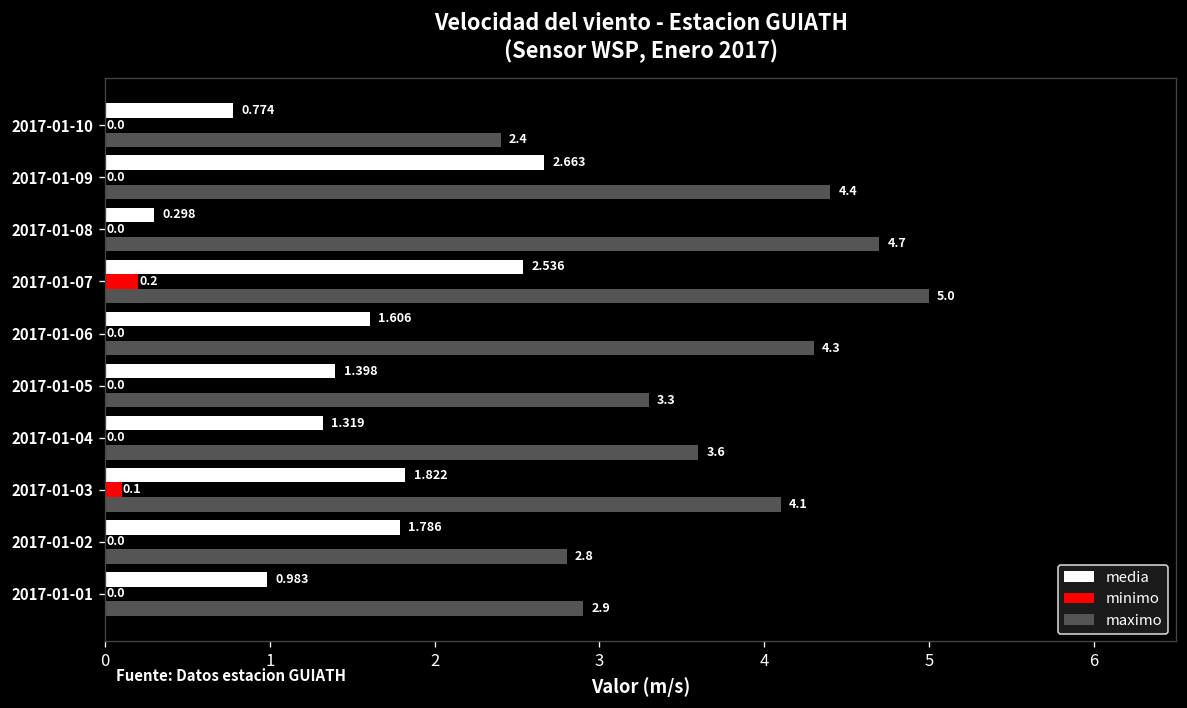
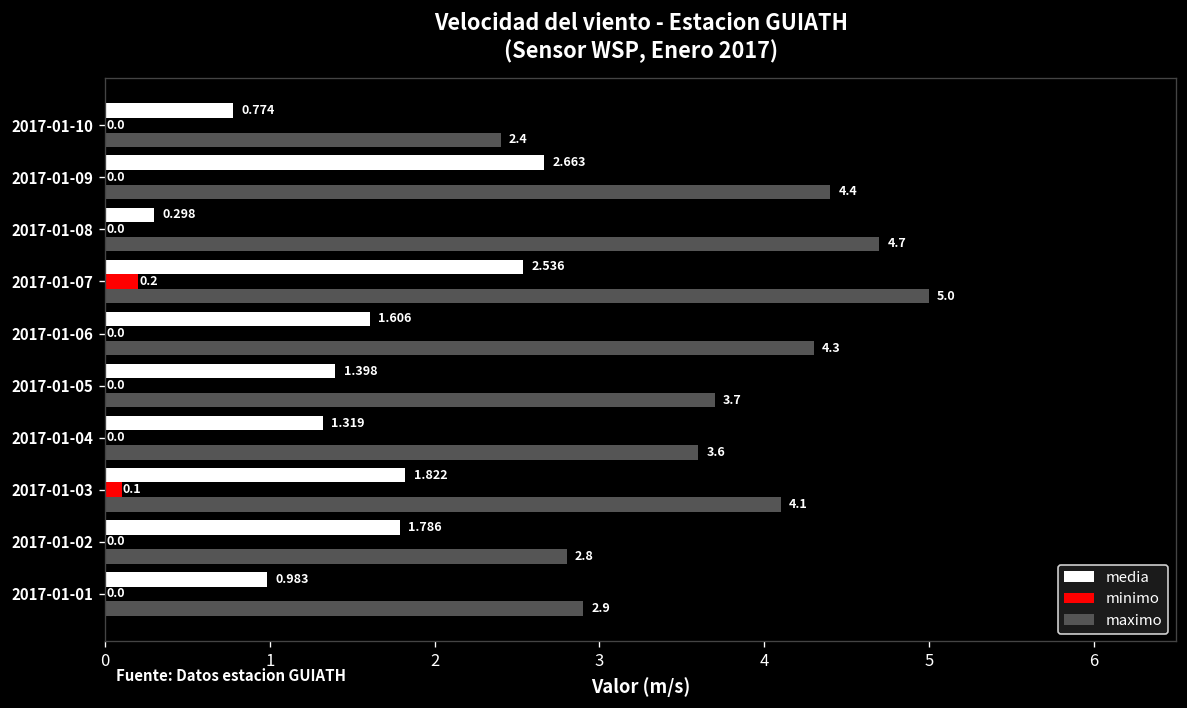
maximo, 2017-01-05: 3.3 -> 3.7
